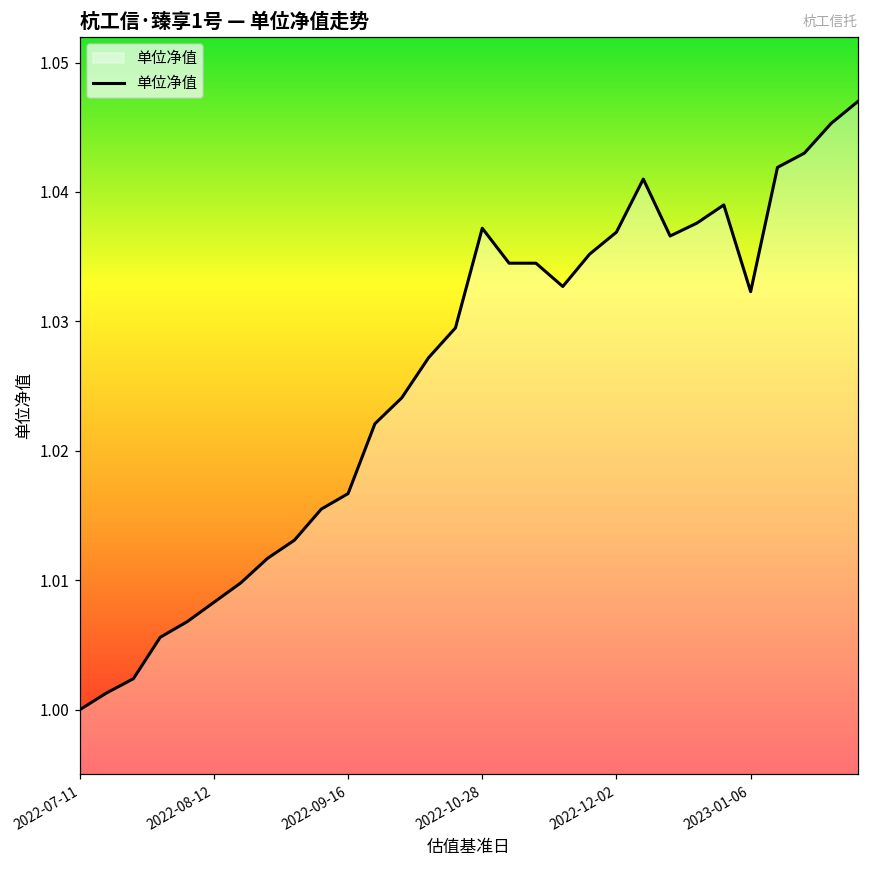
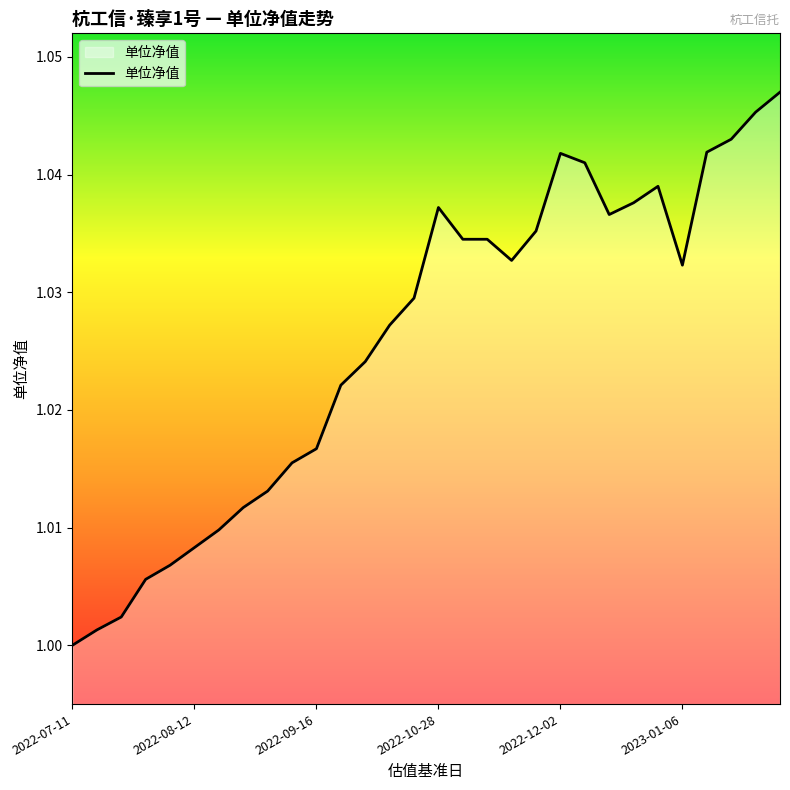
2022-12-02: 1.0369 -> 1.0418
